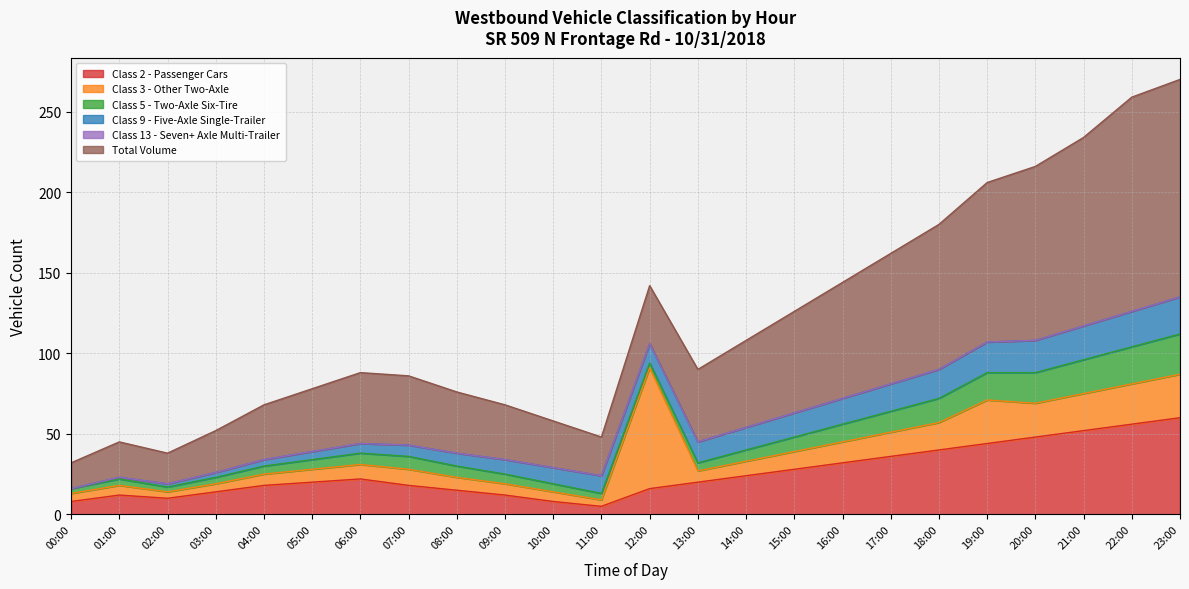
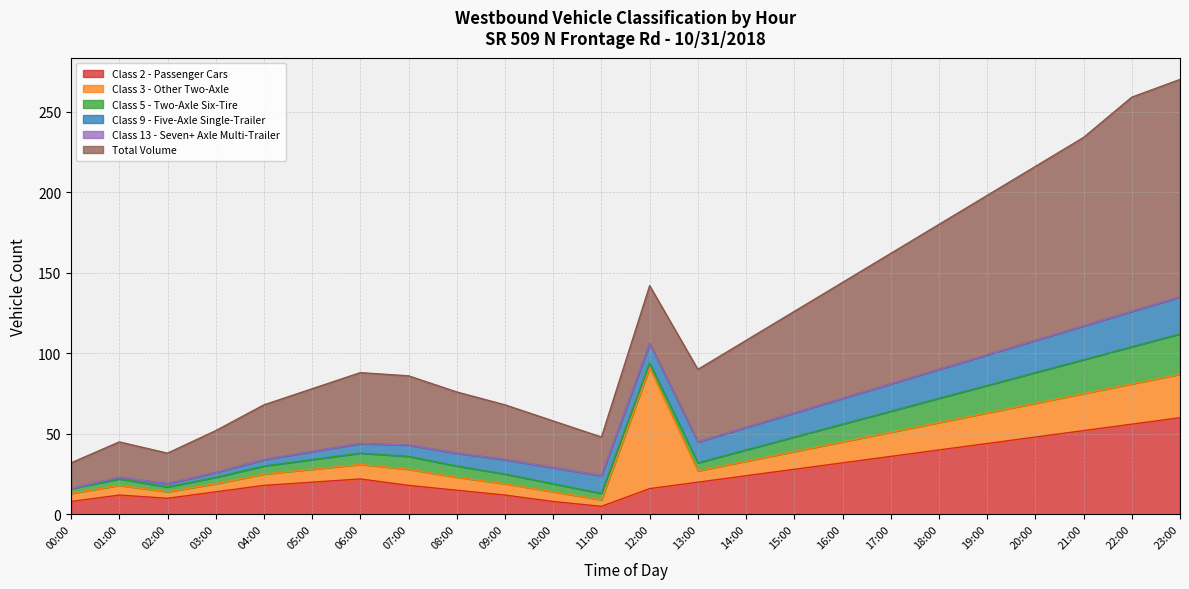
Class 3 - Other Two-Axle, 19:00: 27 -> 19
